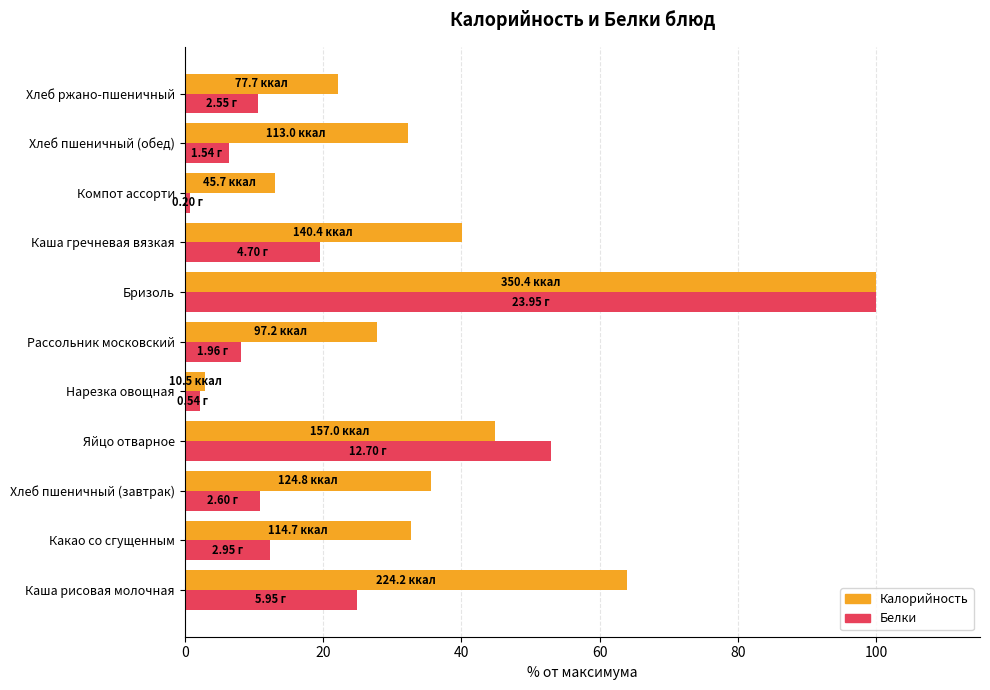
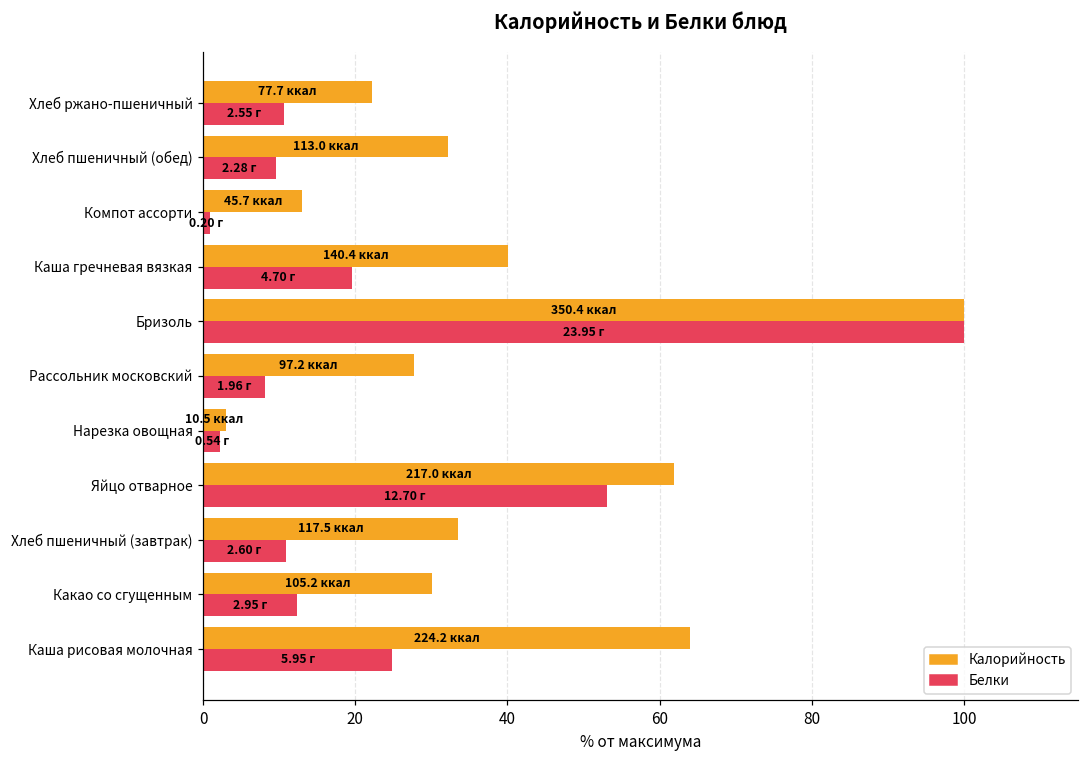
Белки, Хлеб пшеничный (обед): 1.54 -> 2.28
Калорийность, Яйцо отварное: 157.0 -> 217.0
Калорийность, Хлеб пшеничный (завтрак): 124.8 -> 117.5
Калорийность, Какао со сгущенным: 114.7 -> 105.2
